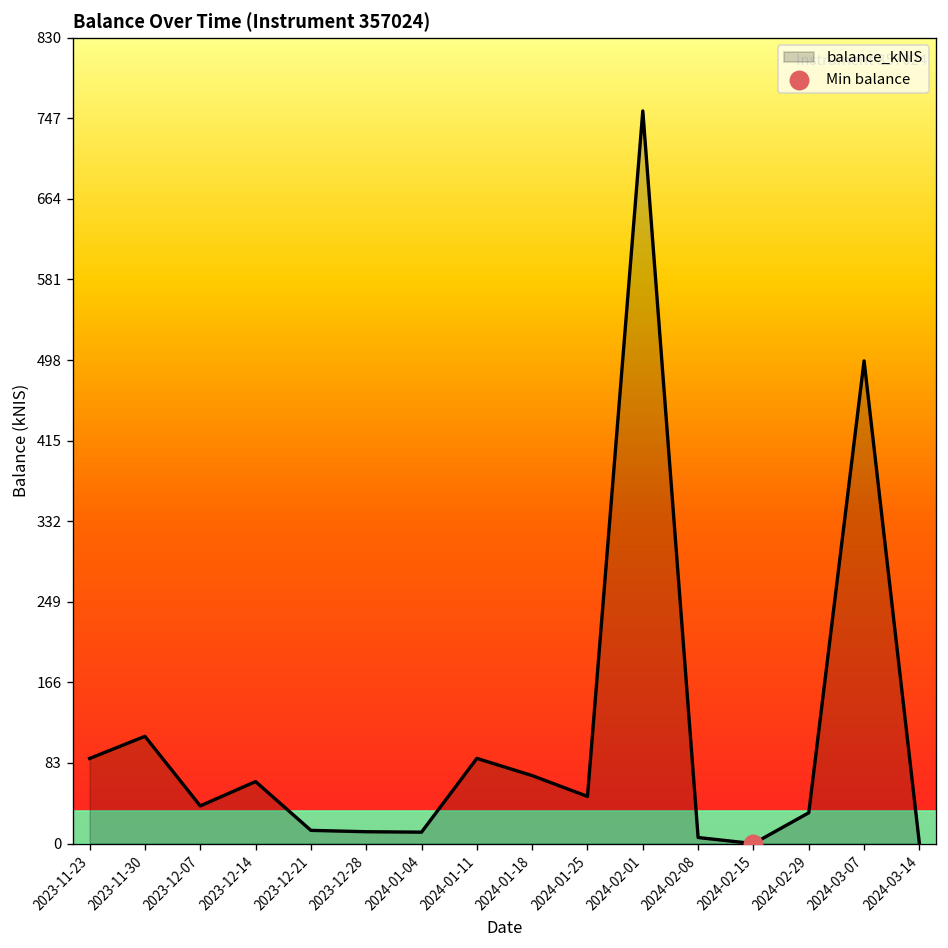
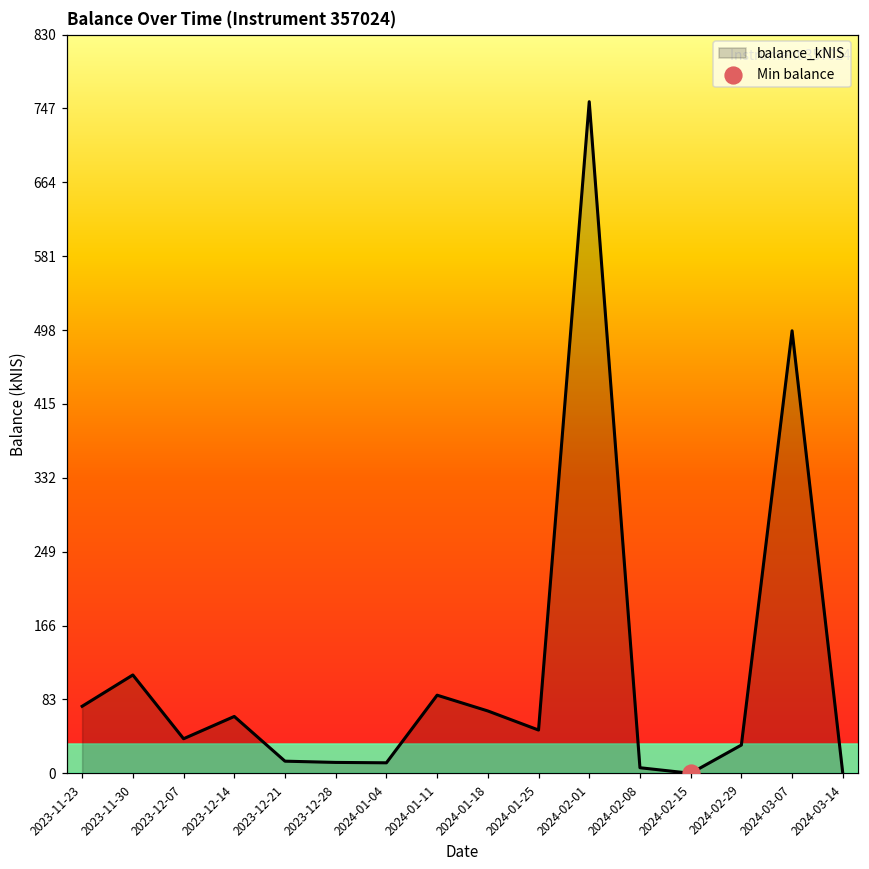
balance_kNIS, 2023-11-23: 90 -> 80
